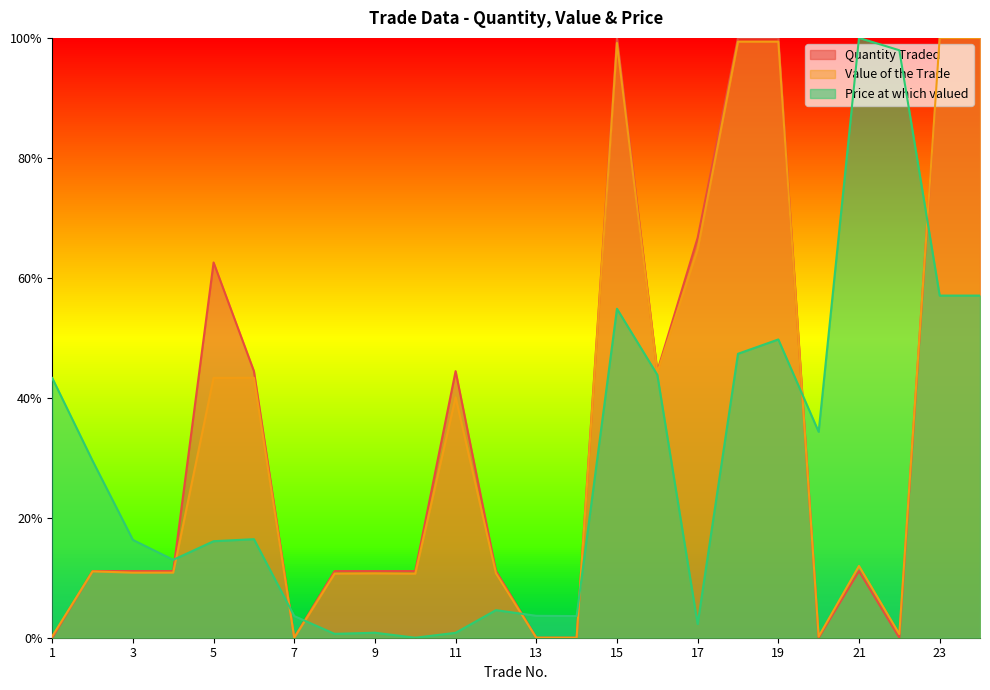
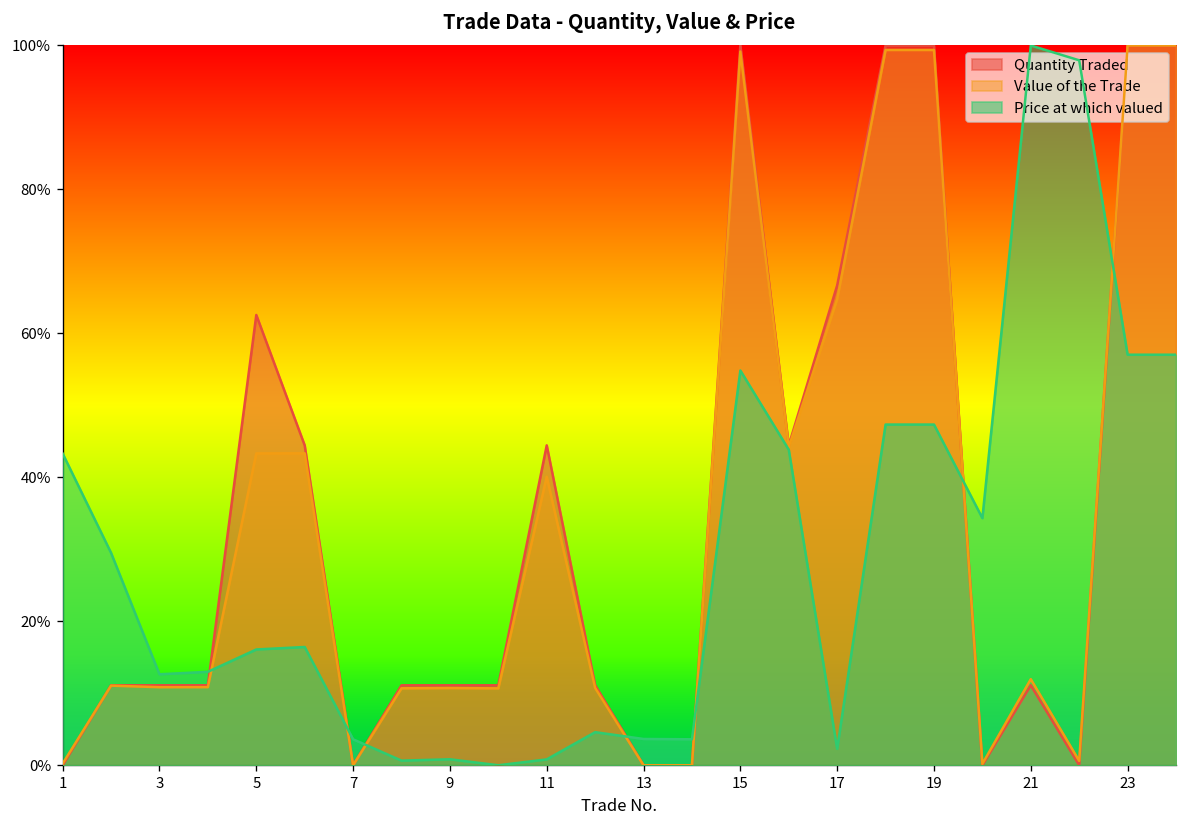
Price at which valued, 3: 16% -> 13%
Price at which valued, 19: 50% -> 47%
